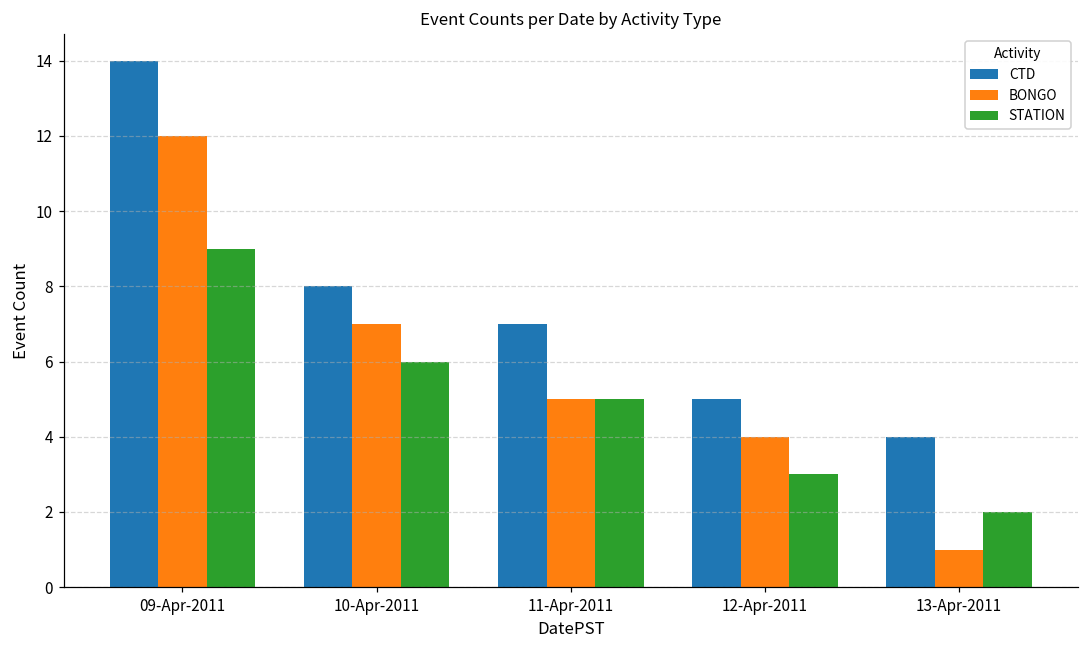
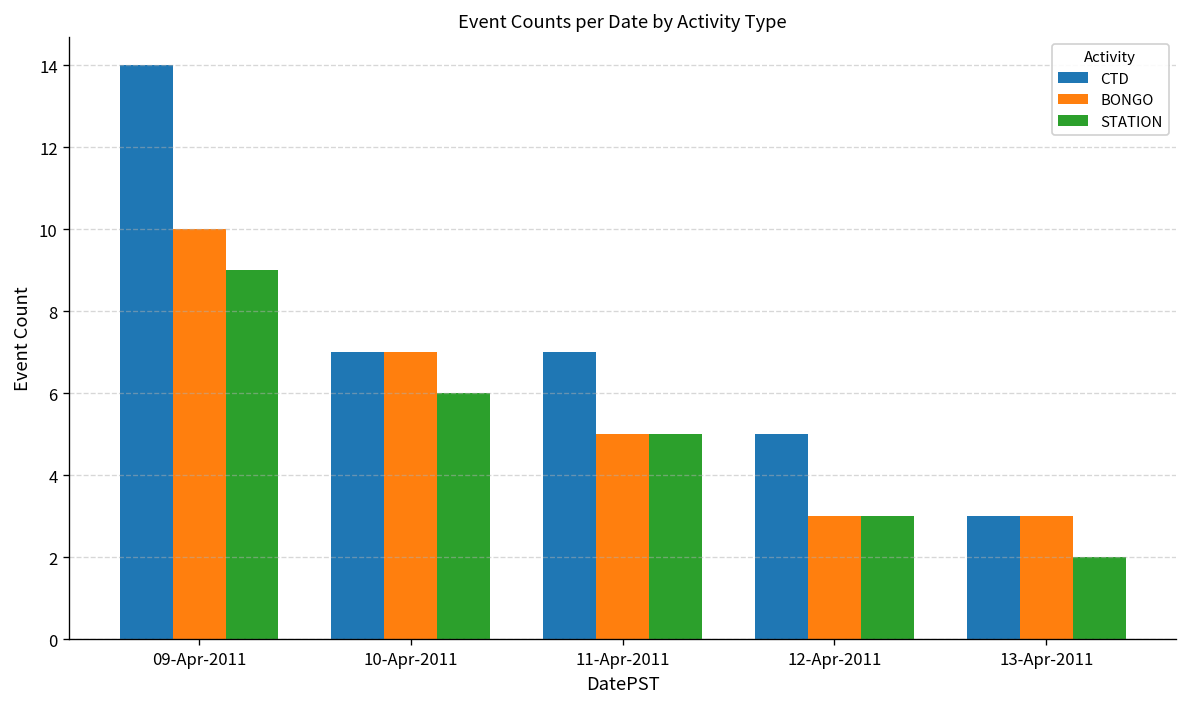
BONGO, 09-Apr-2011: 12 -> 10
CTD, 10-Apr-2011: 8 -> 7
BONGO, 12-Apr-2011: 4 -> 3
CTD, 13-Apr-2011: 4 -> 3
BONGO, 13-Apr-2011: 1 -> 3
